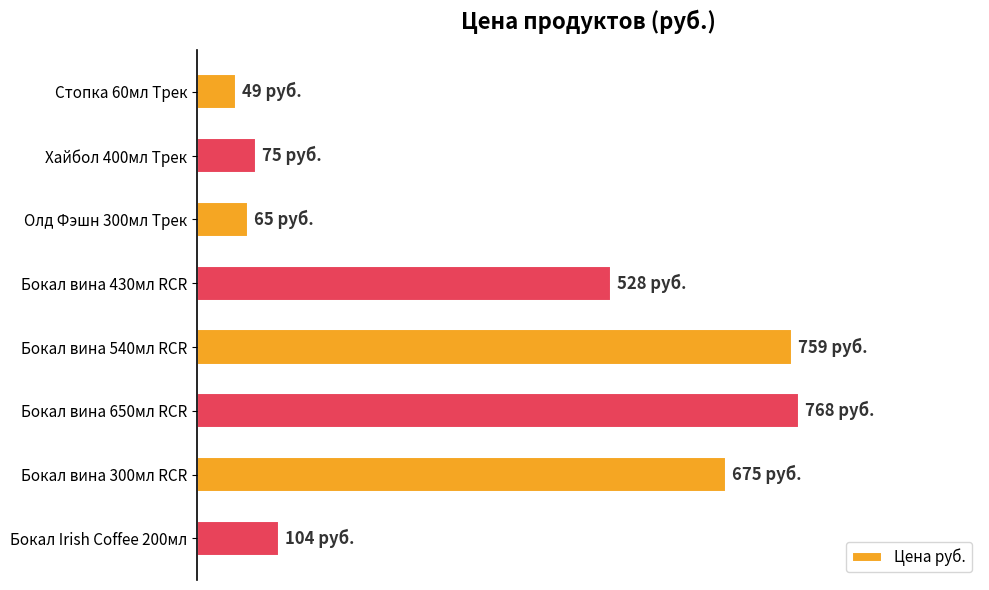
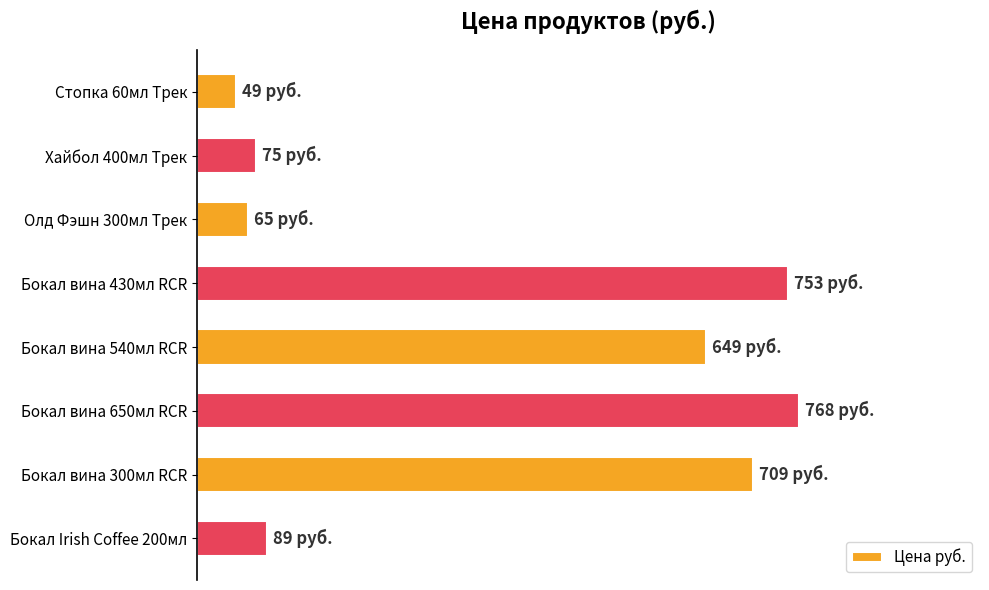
Бокал вина 430мл RCR: 528 -> 753
Бокал вина 540мл RCR: 759 -> 649
Бокал вина 300мл RCR: 675 -> 709
Бокал Irish Coffee 200мл: 104 -> 89
